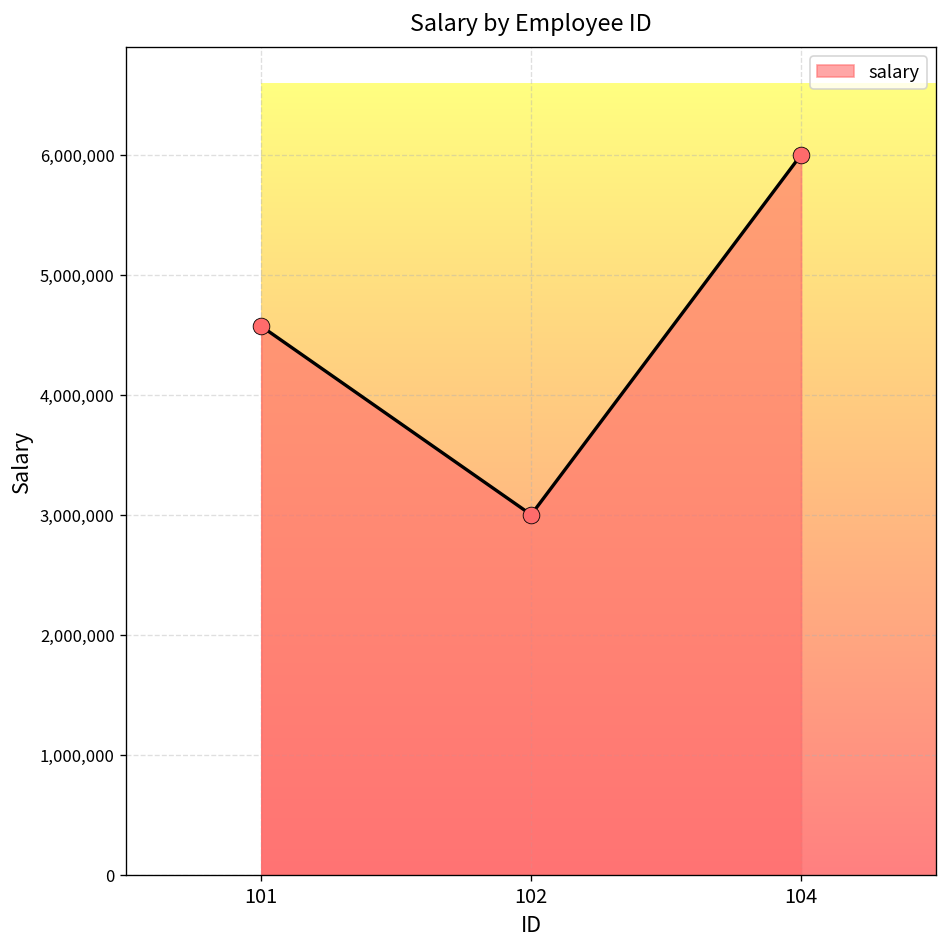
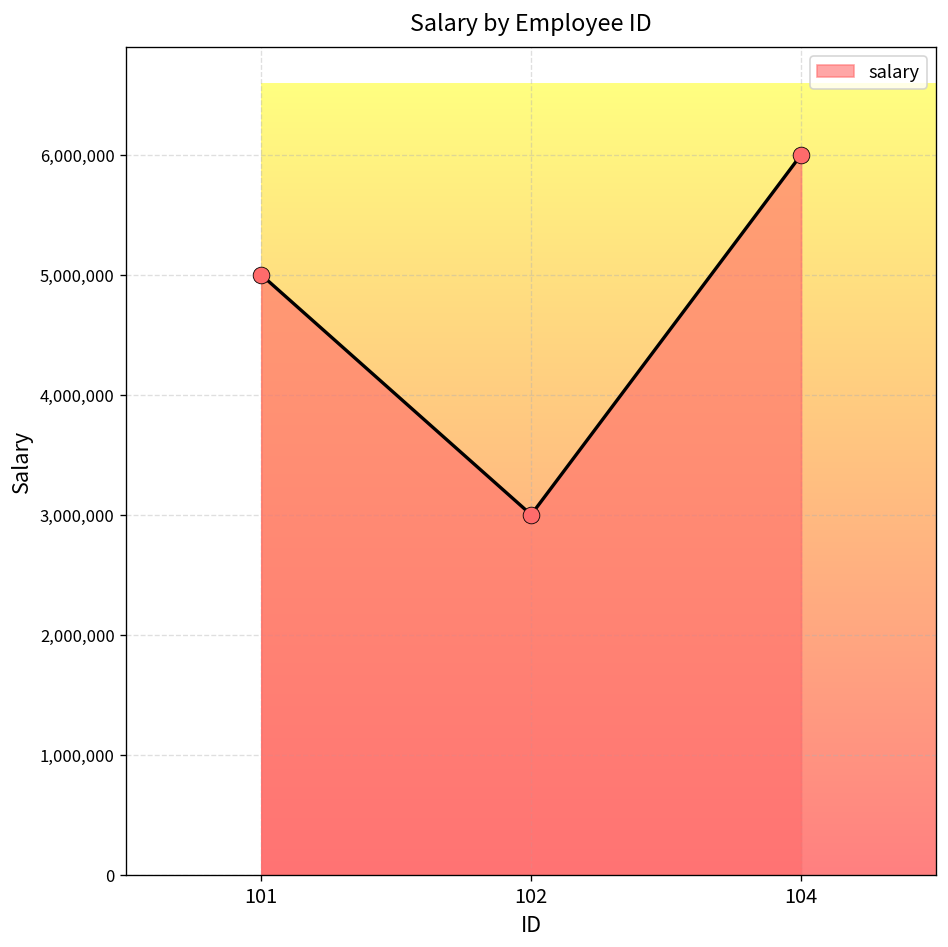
101: 4,600,000 -> 5,000,000
